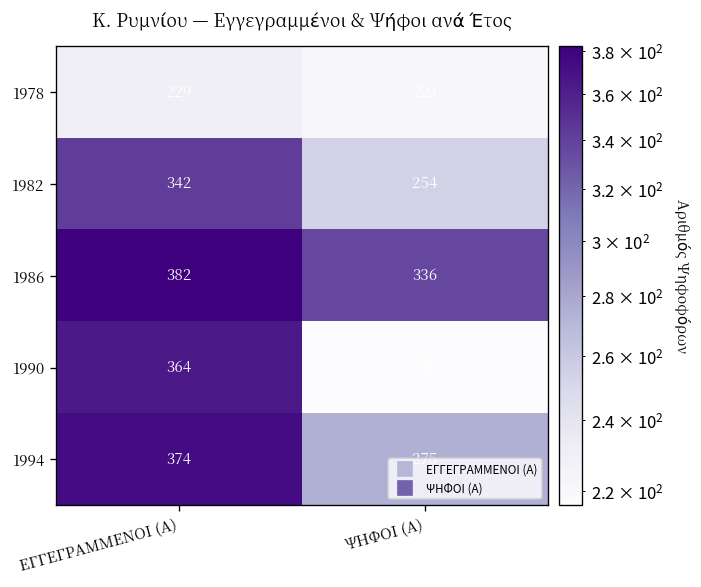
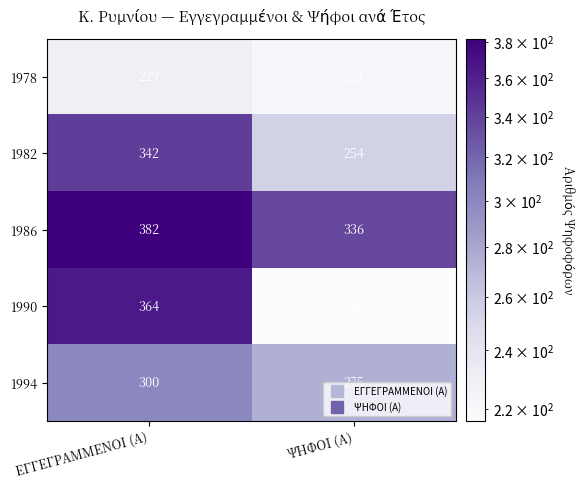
1994, ΕΓΓΕΓΡΑΜΜΕΝΟΙ (Α): 374 -> 300
